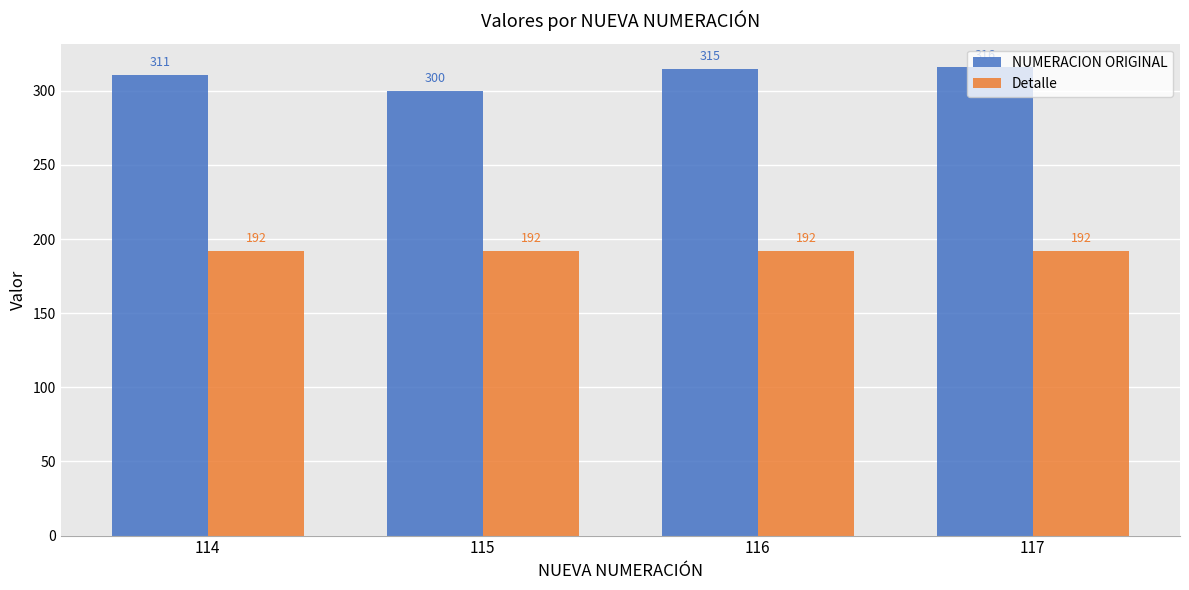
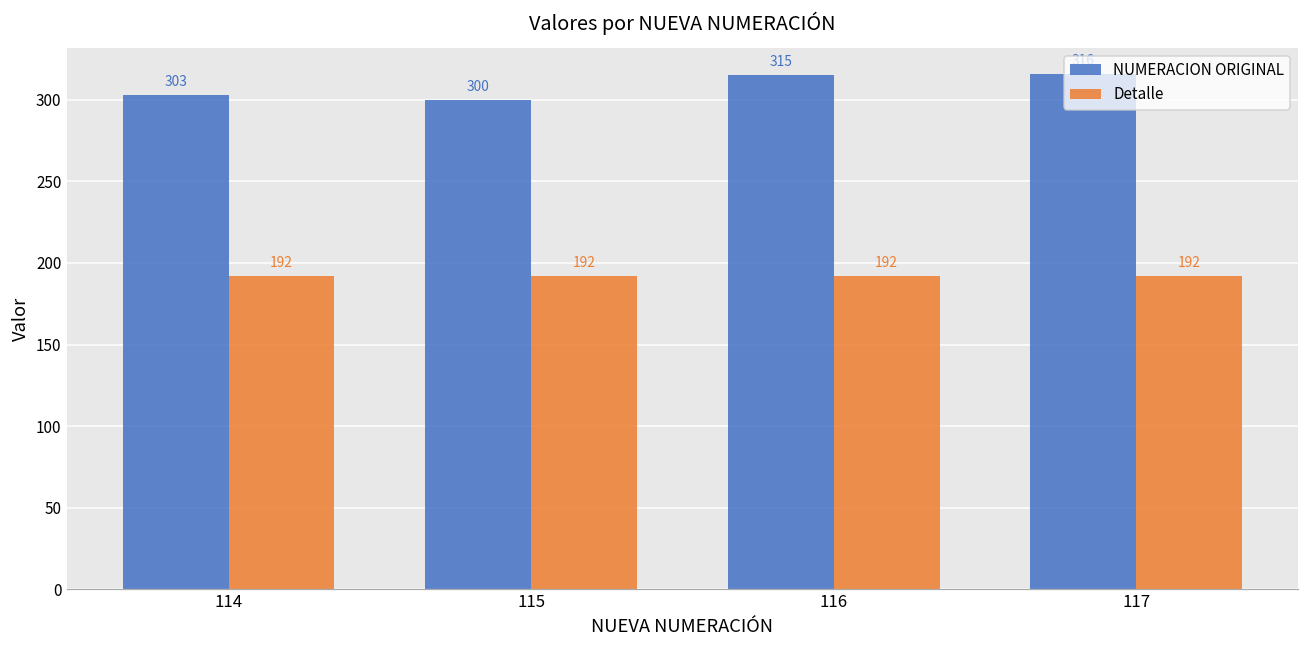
NUMERACION ORIGINAL, 114: 311 -> 303
